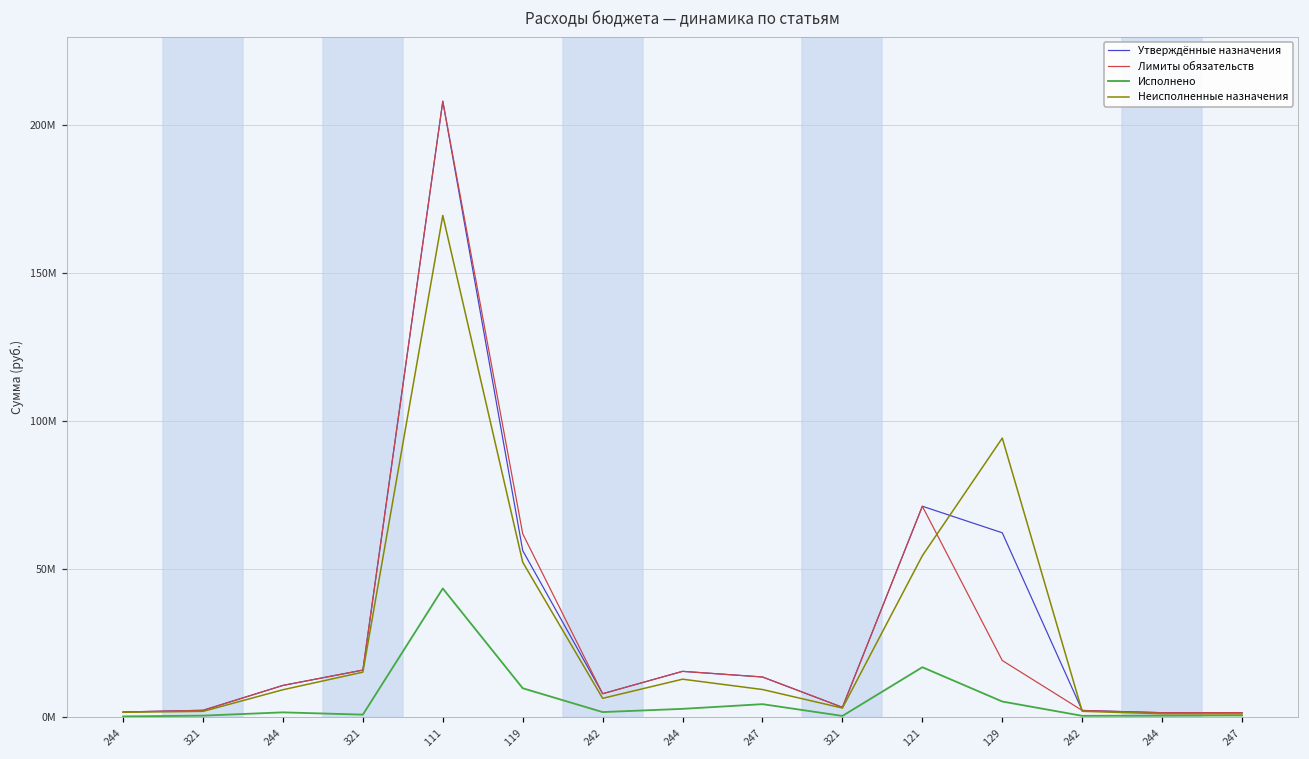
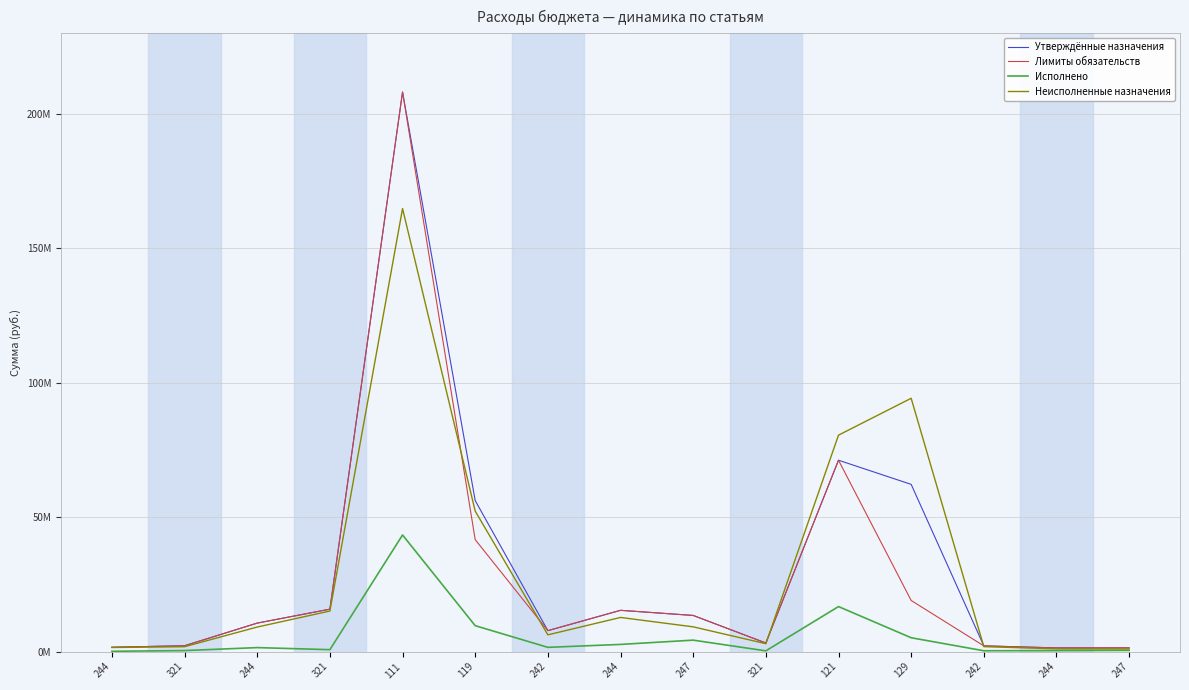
Неисполненные назначения, 111: 170000000 -> 165000000
Лимиты обязательств, 119: 62000000 -> 42000000
Неисполненные назначения, 121: 54000000 -> 80000000
